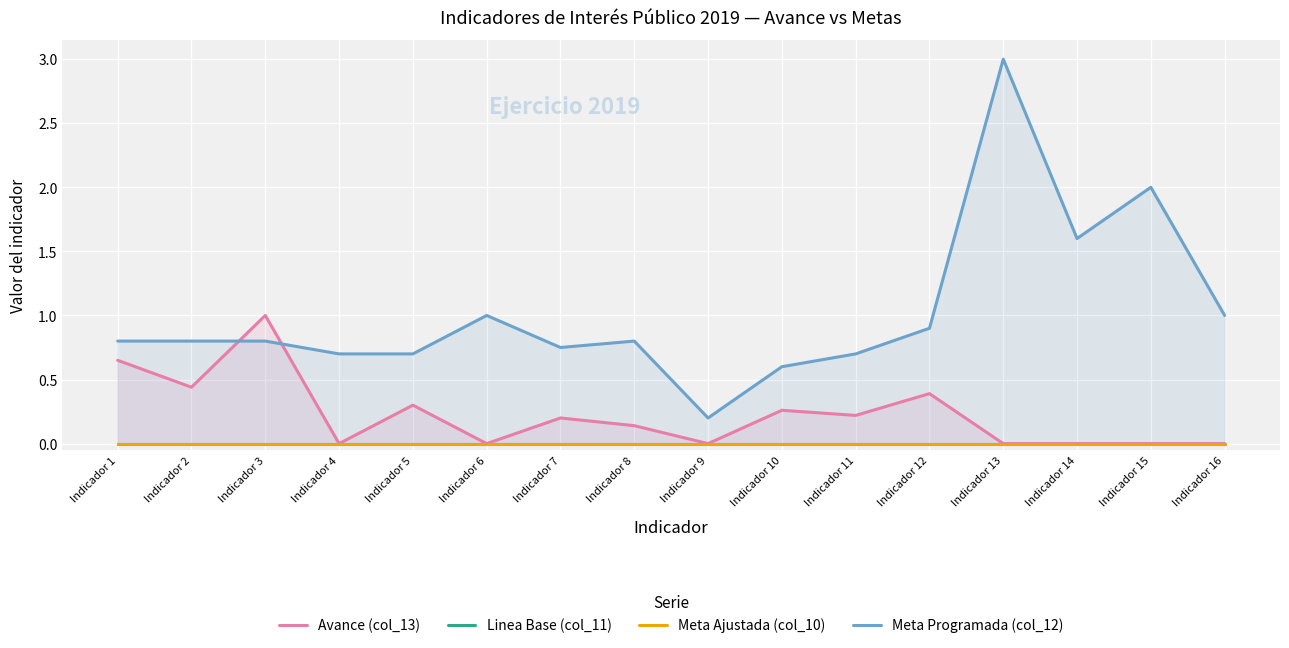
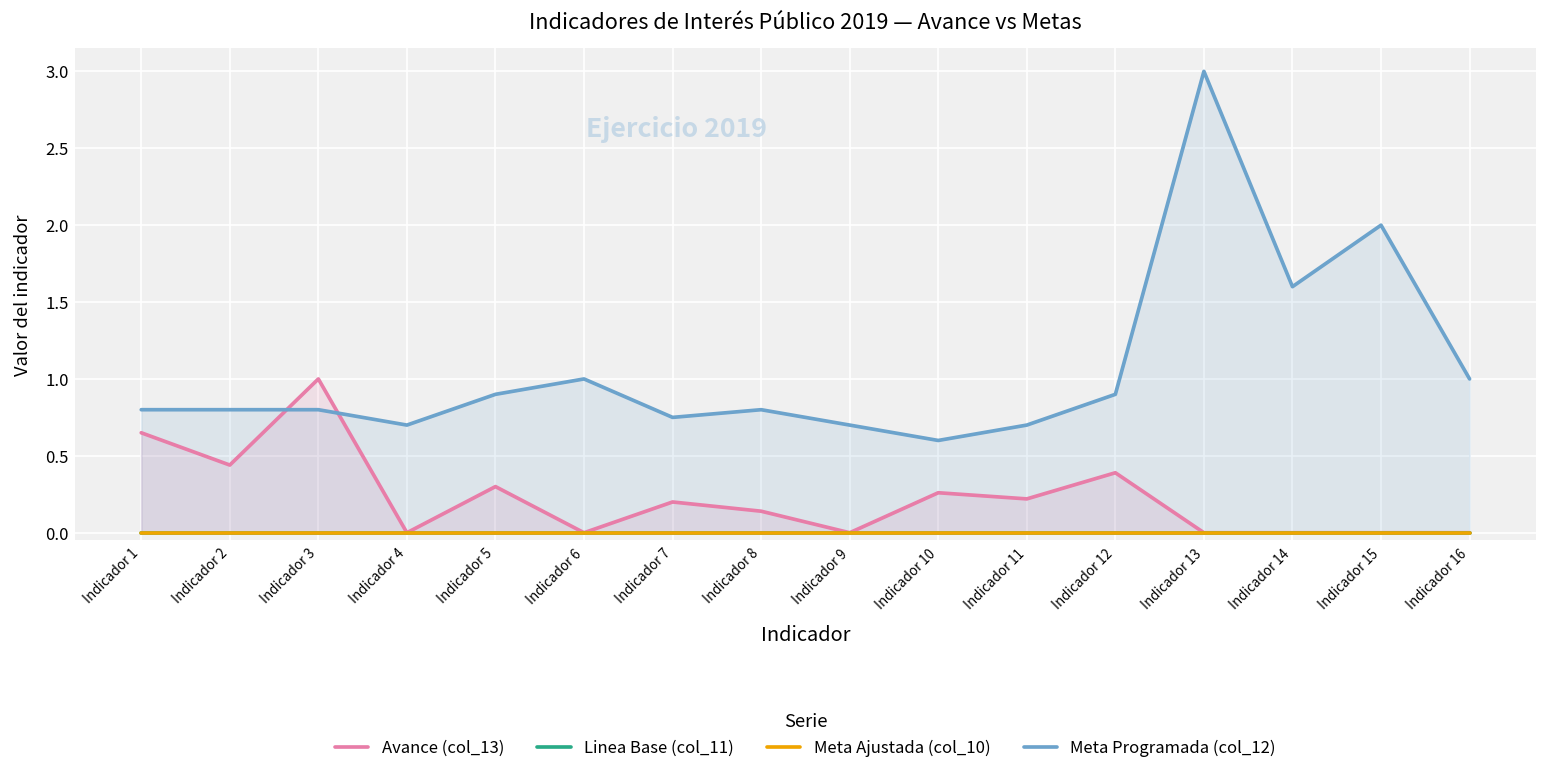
Meta Programada (col_12), Indicador 5: 0.7 -> 0.9
Meta Programada (col_12), Indicador 9: 0.2 -> 0.7
